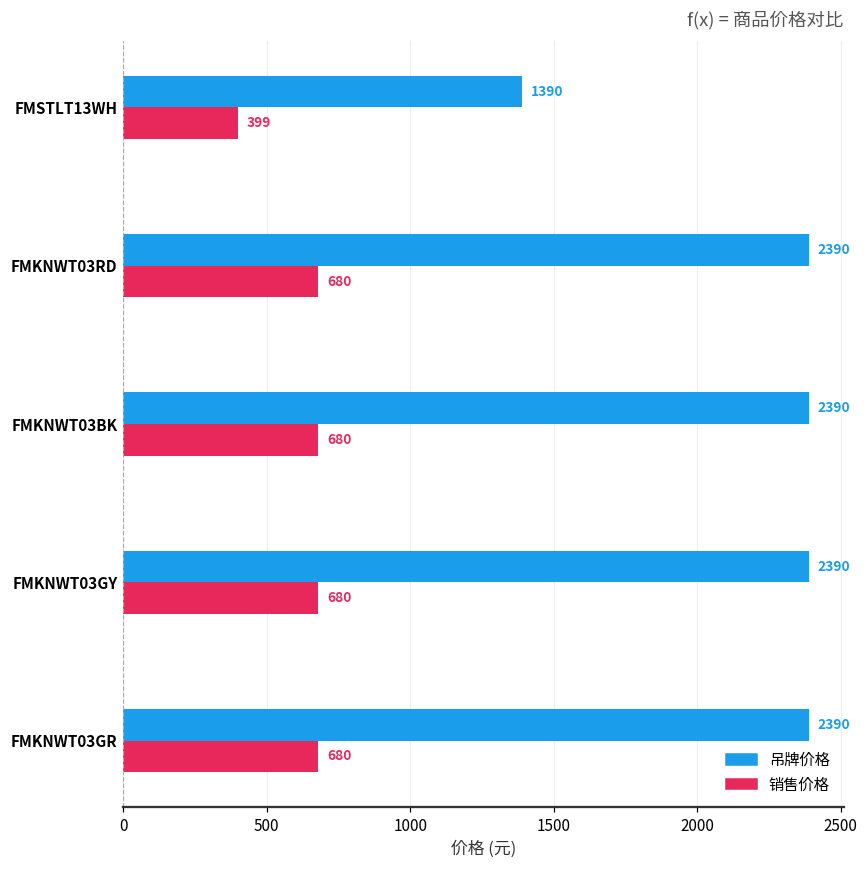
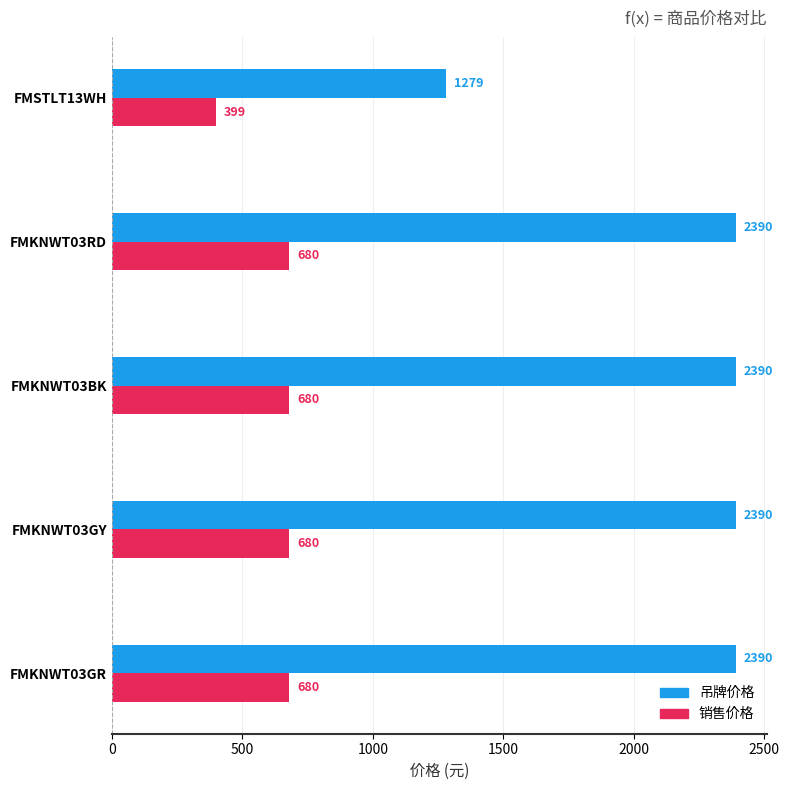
吊牌价格, FMSTLT13WH: 1390 -> 1279
